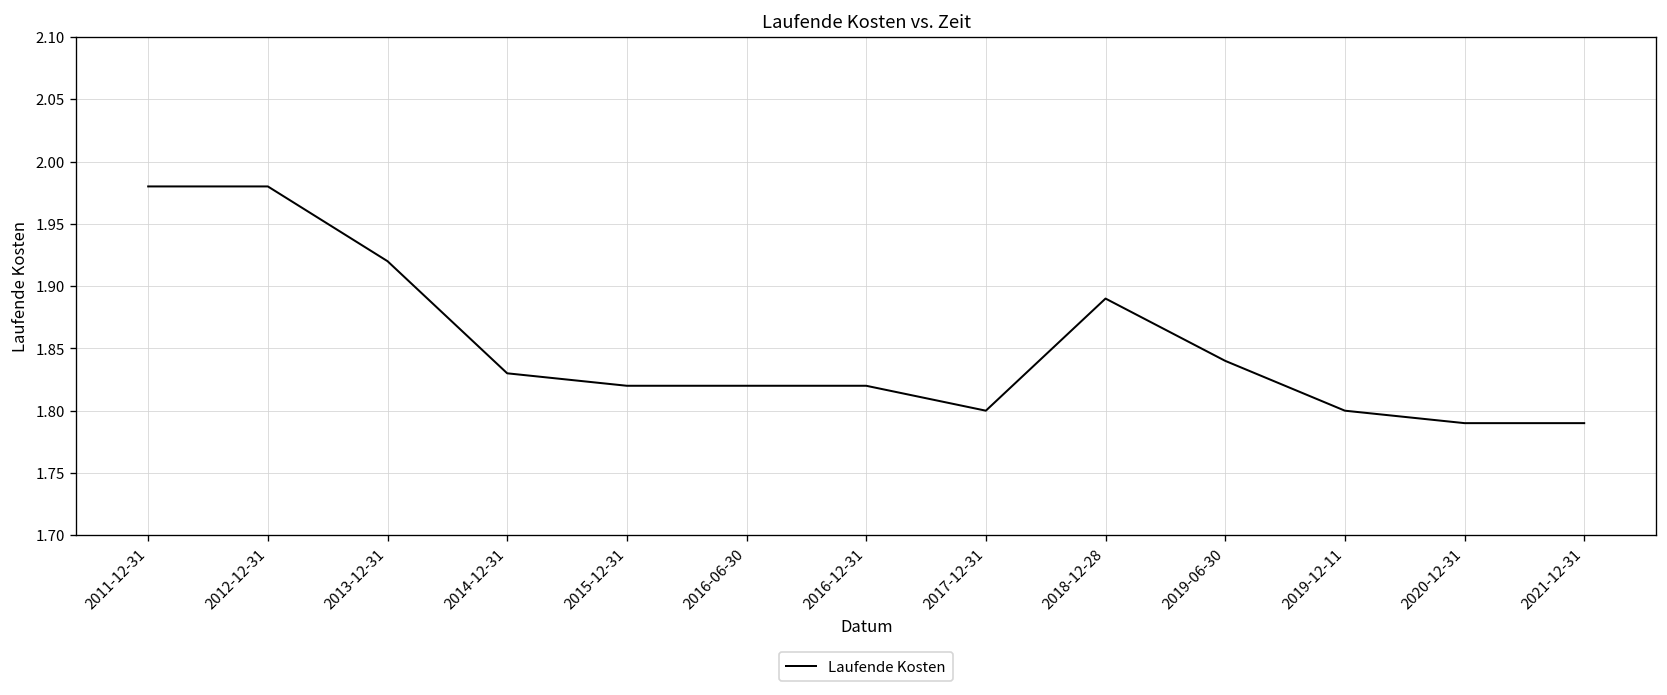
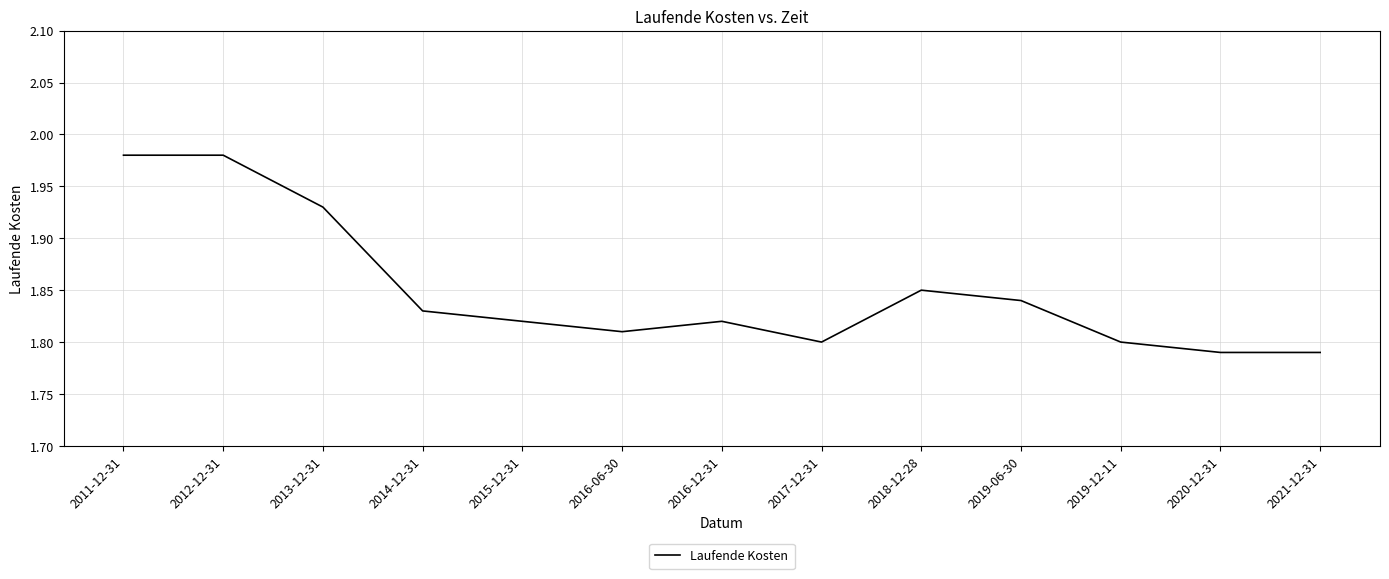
2013-12-31: 1.92 -> 1.93
2016-06-30: 1.82 -> 1.81
2018-12-28: 1.89 -> 1.85
